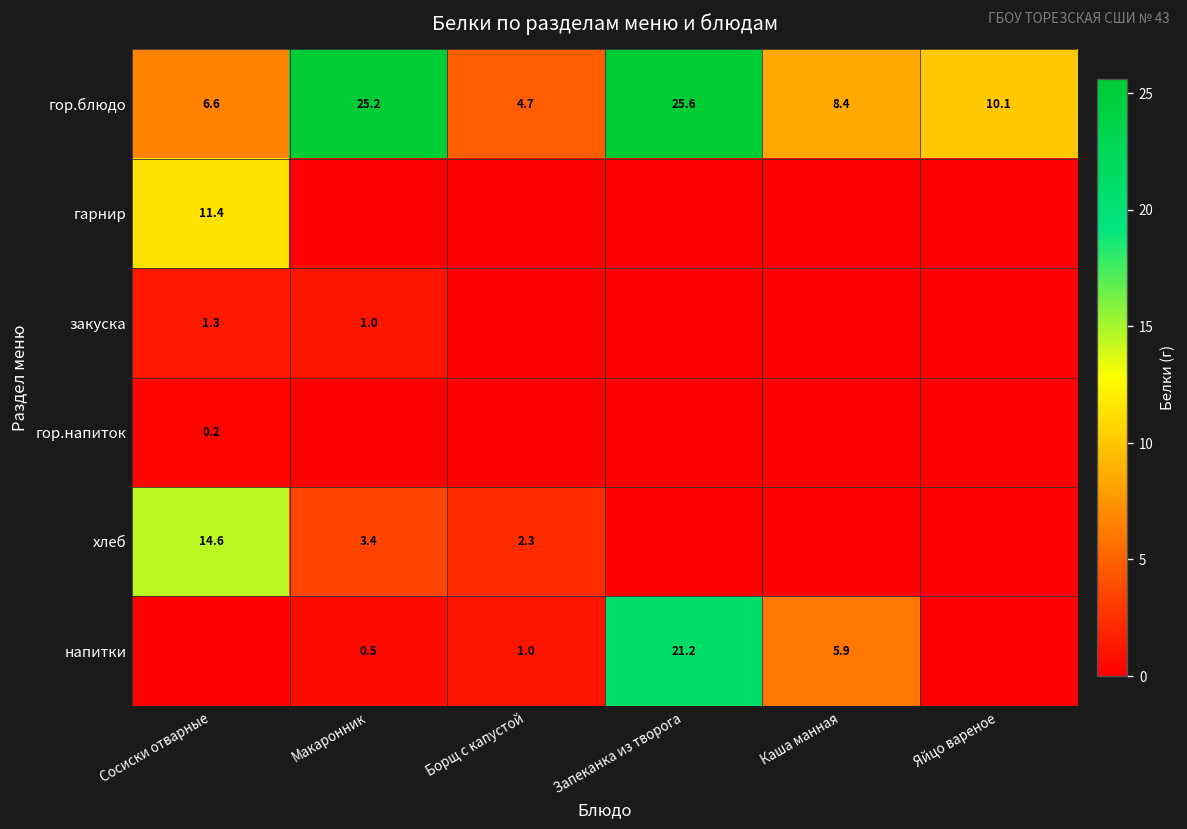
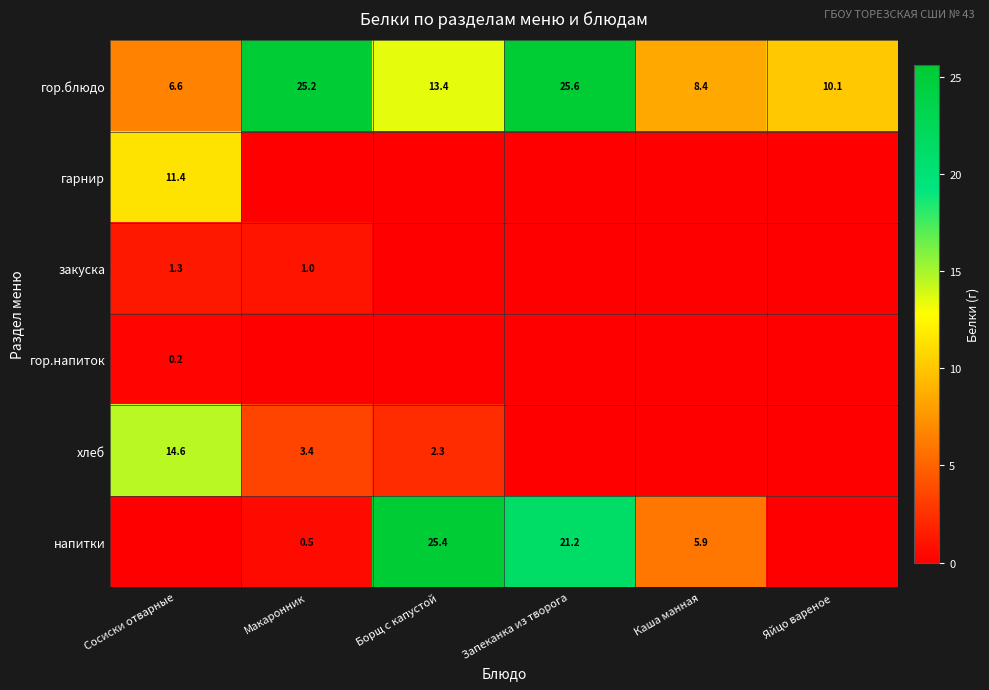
гор.блюдо, Борщ с капустой: 4.7 -> 13.4
напитки, Борщ с капустой: 1.0 -> 25.4
